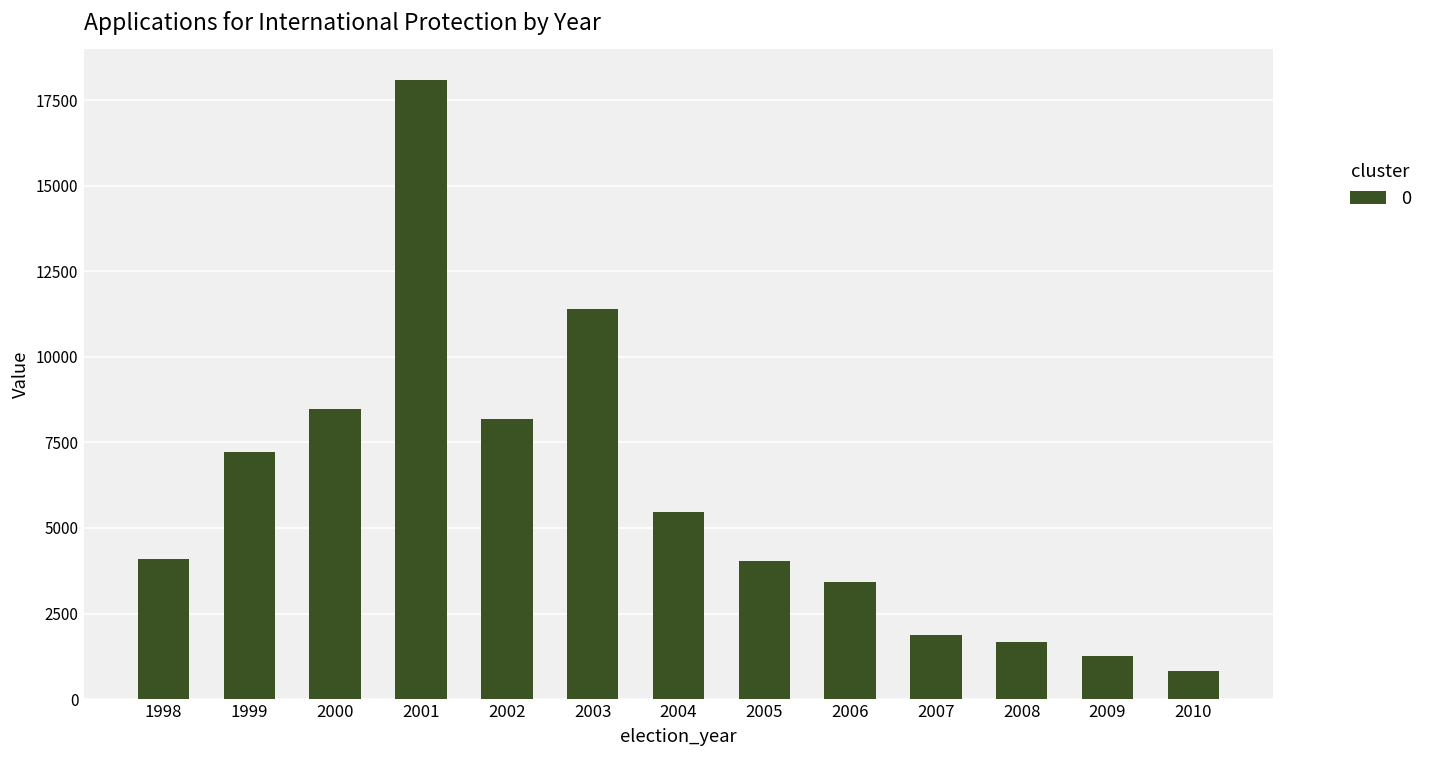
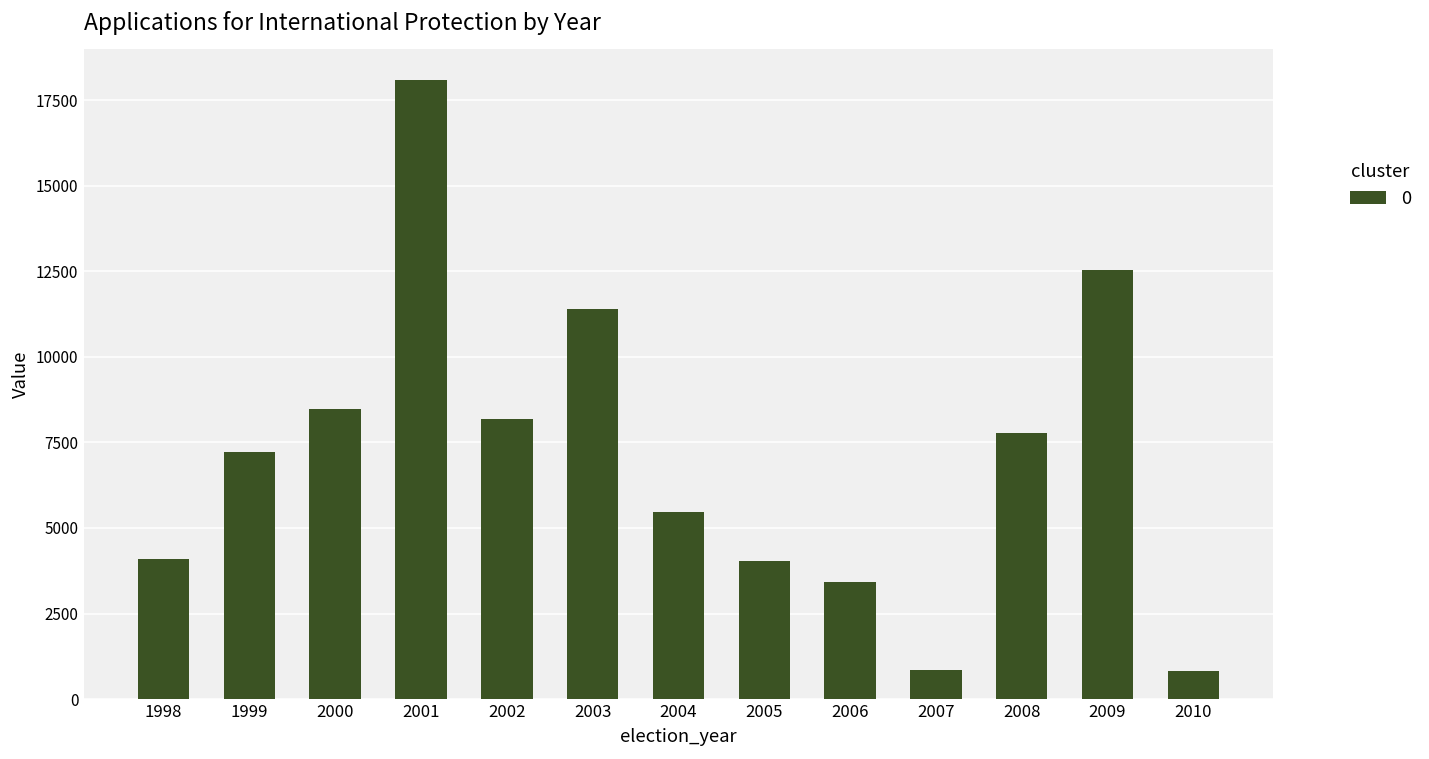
2007: 1900 -> 900
2008: 1700 -> 7800
2009: 1300 -> 12500
